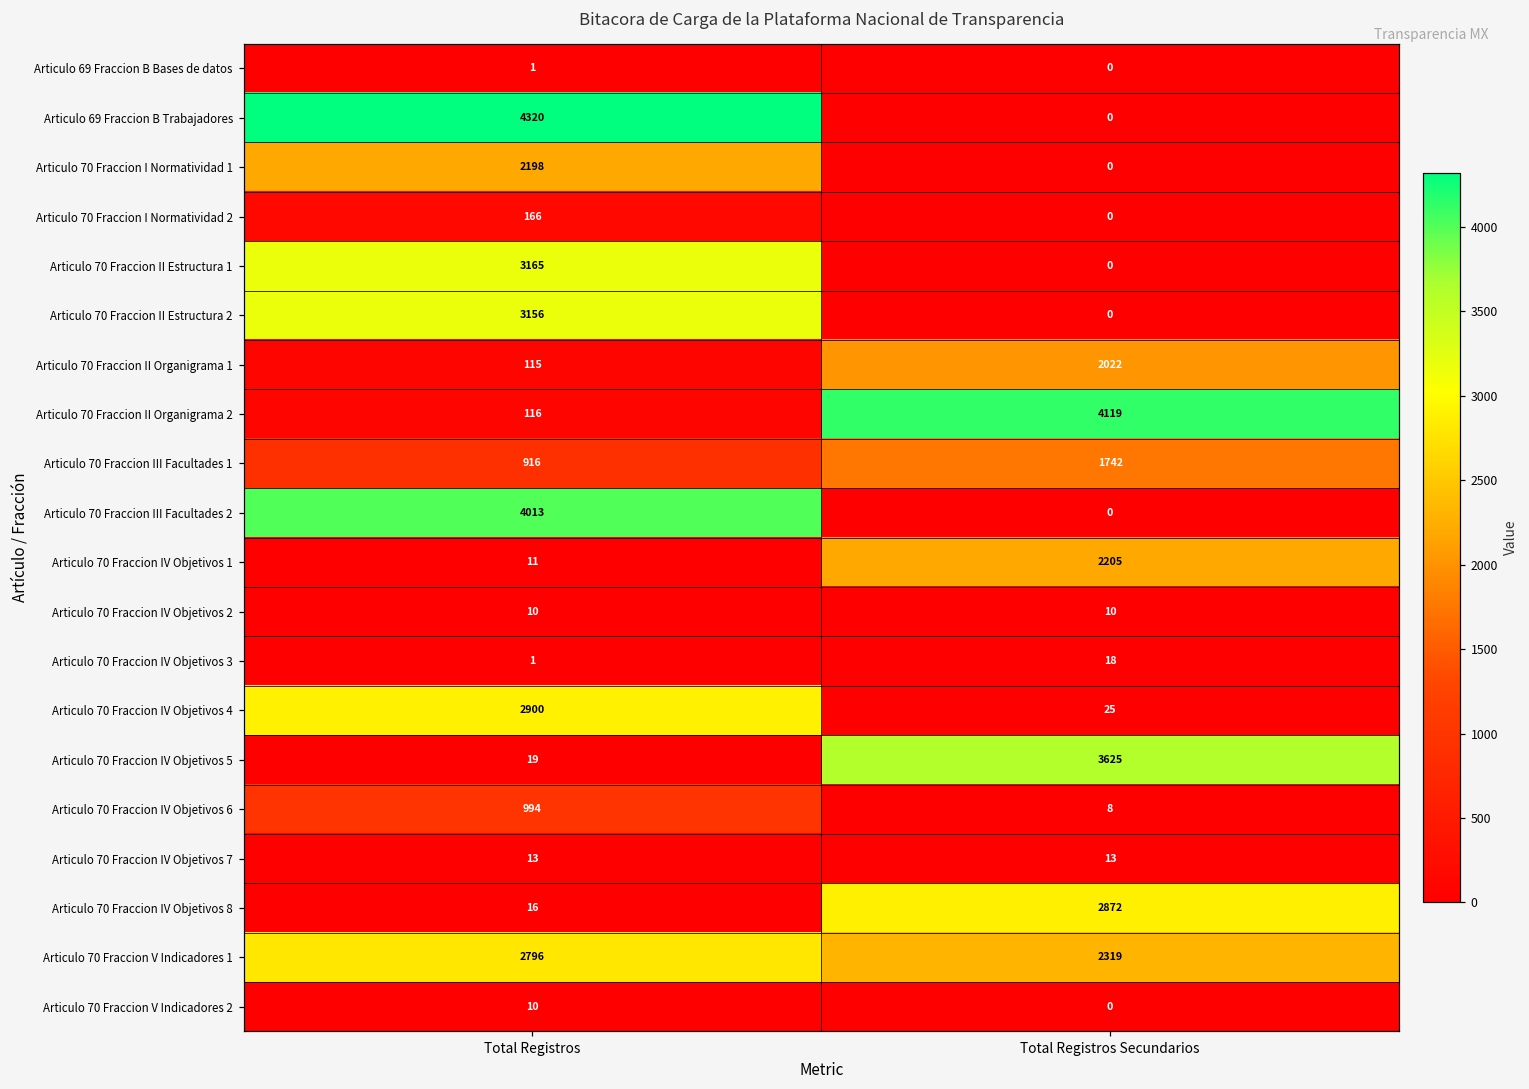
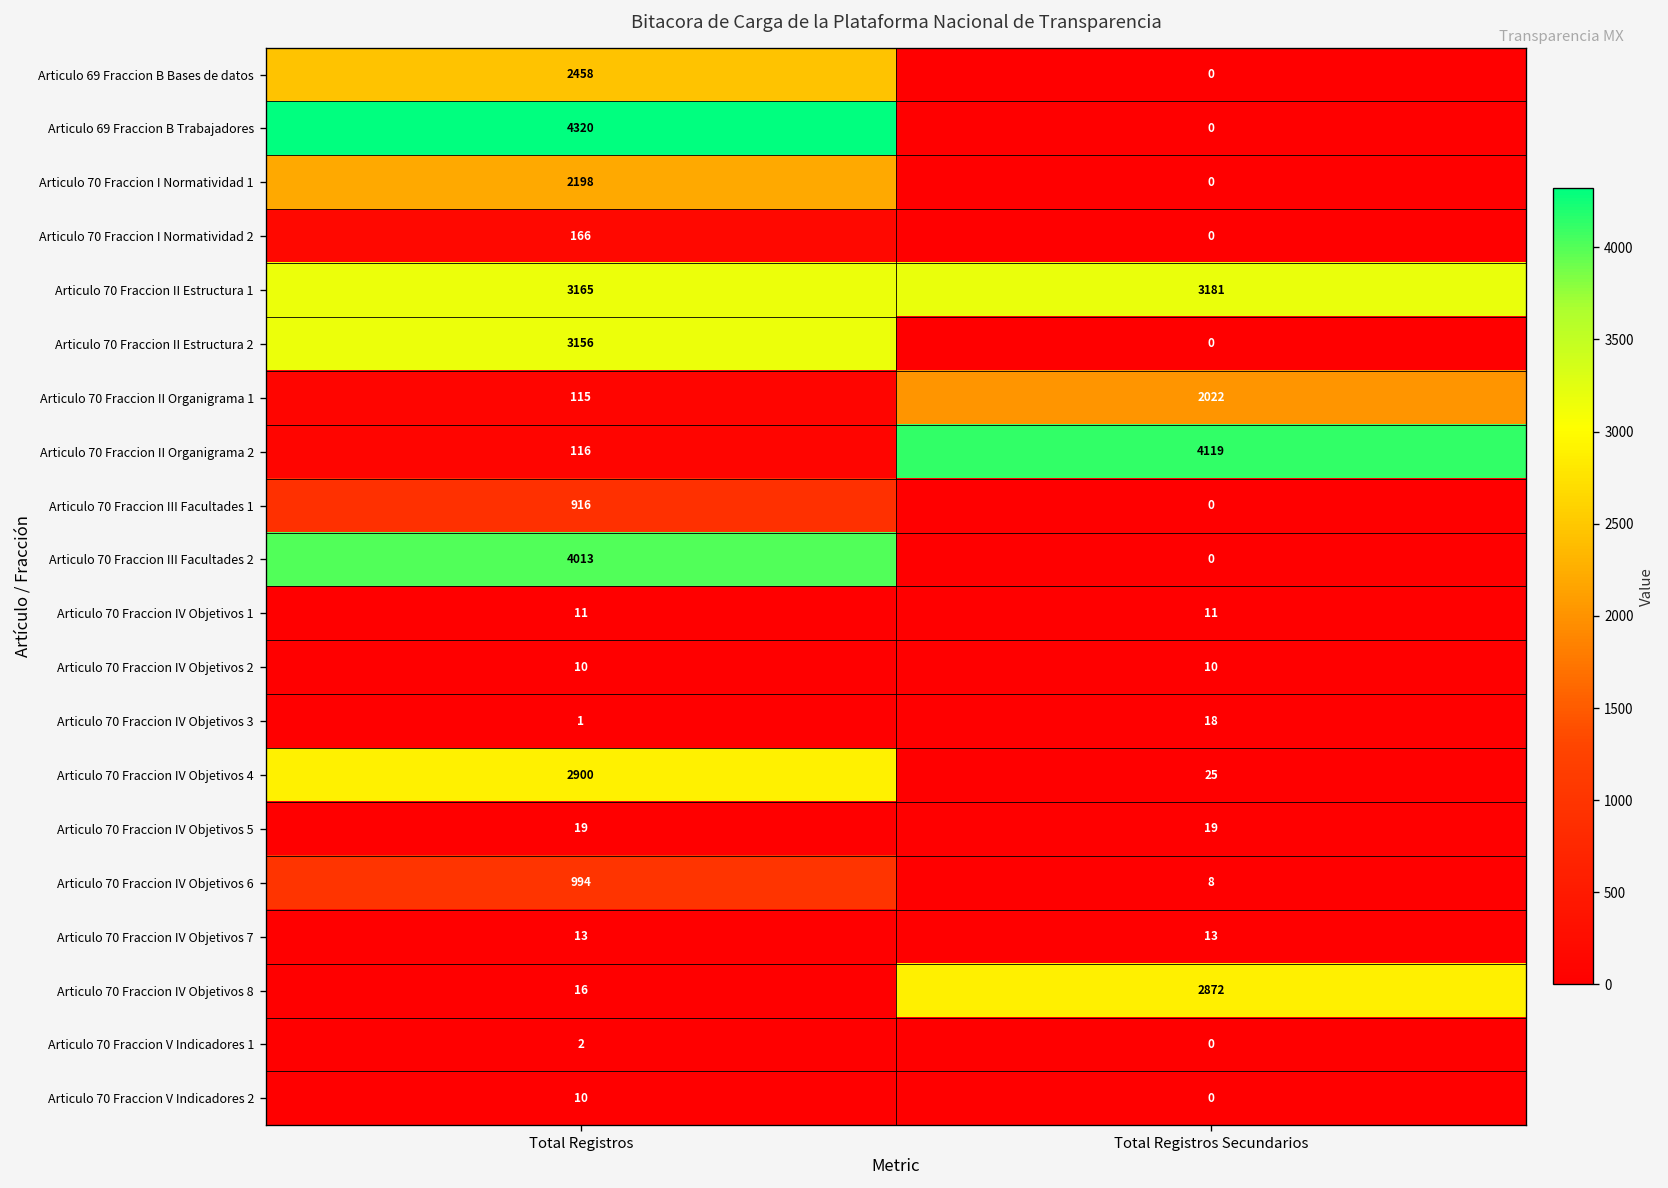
Articulo 69 Fraccion B Bases de datos, Total Registros: 1 -> 2458
Articulo 70 Fraccion II Estructura 1, Total Registros Secundarios: 0 -> 3181
Articulo 70 Fraccion III Facultades 1, Total Registros Secundarios: 1742 -> 0
Articulo 70 Fraccion IV Objetivos 1, Total Registros Secundarios: 2205 -> 11
Articulo 70 Fraccion IV Objetivos 5, Total Registros Secundarios: 3625 -> 19
Articulo 70 Fraccion V Indicadores 1, Total Registros: 2796 -> 2
Articulo 70 Fraccion V Indicadores 1, Total Registros Secundarios: 2319 -> 0
